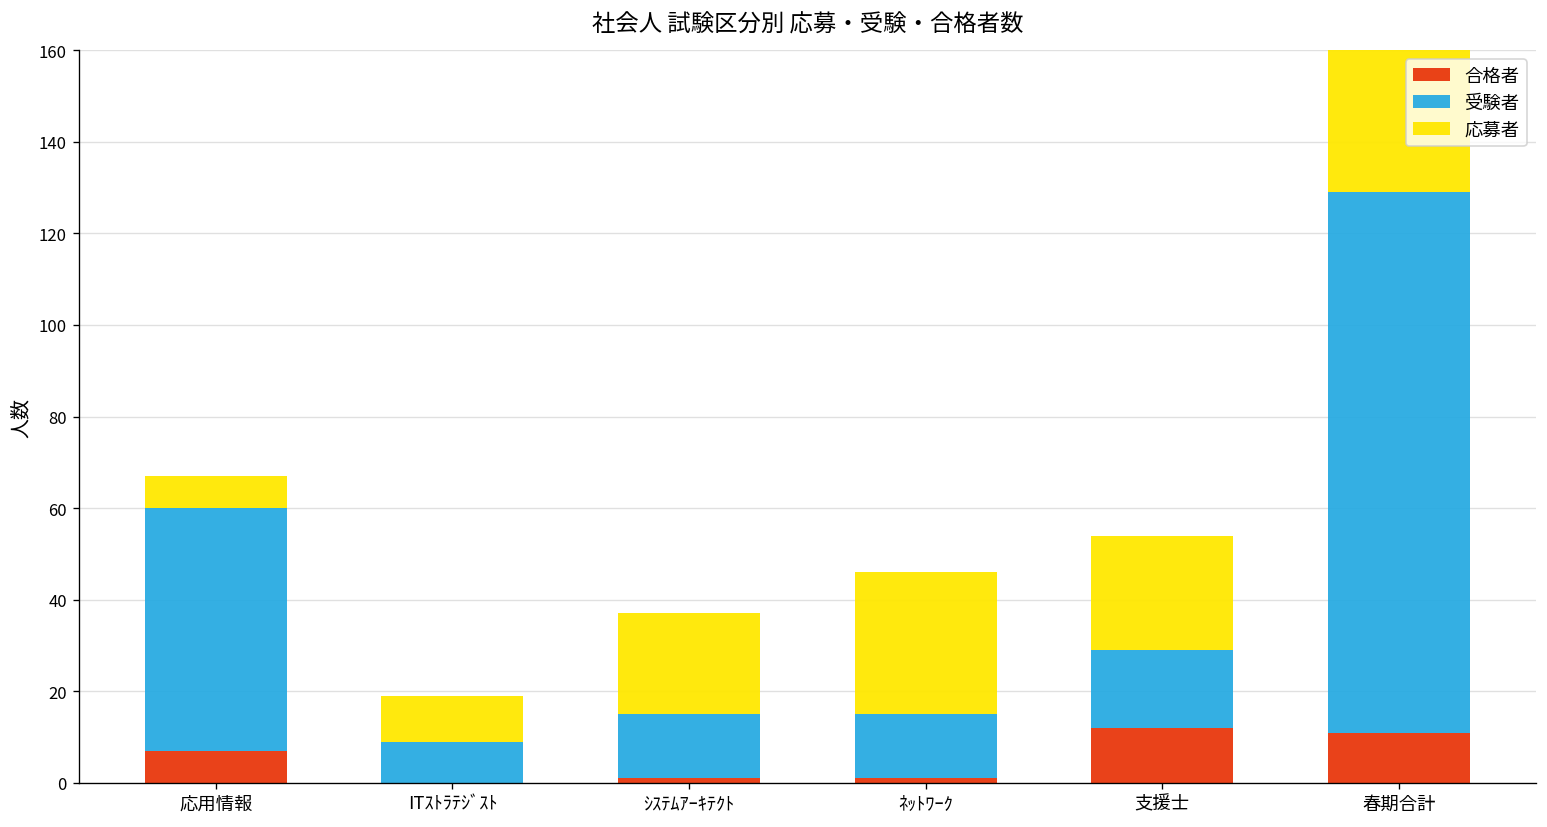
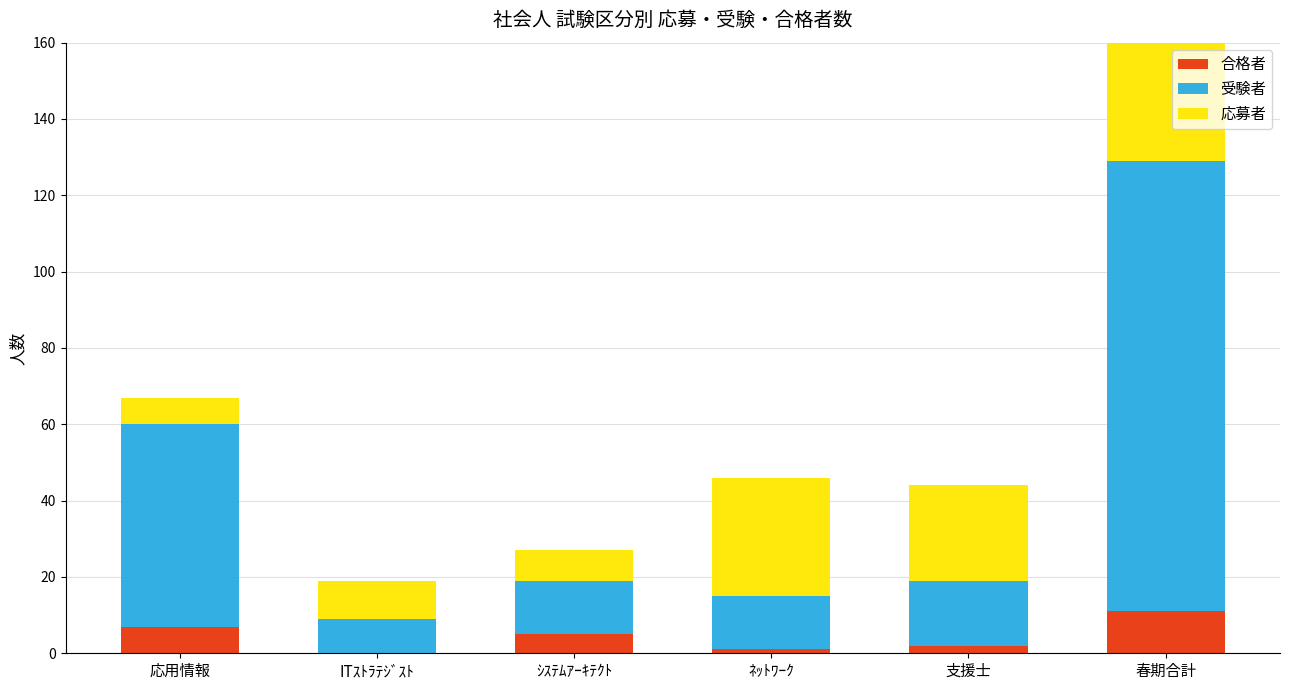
合格者, ｼｽﾃﾑｱｰｷﾃｸﾄ: 1 -> 5
応募者, ｼｽﾃﾑｱｰｷﾃｸﾄ: 22 -> 8
合格者, 支援士: 12 -> 2
